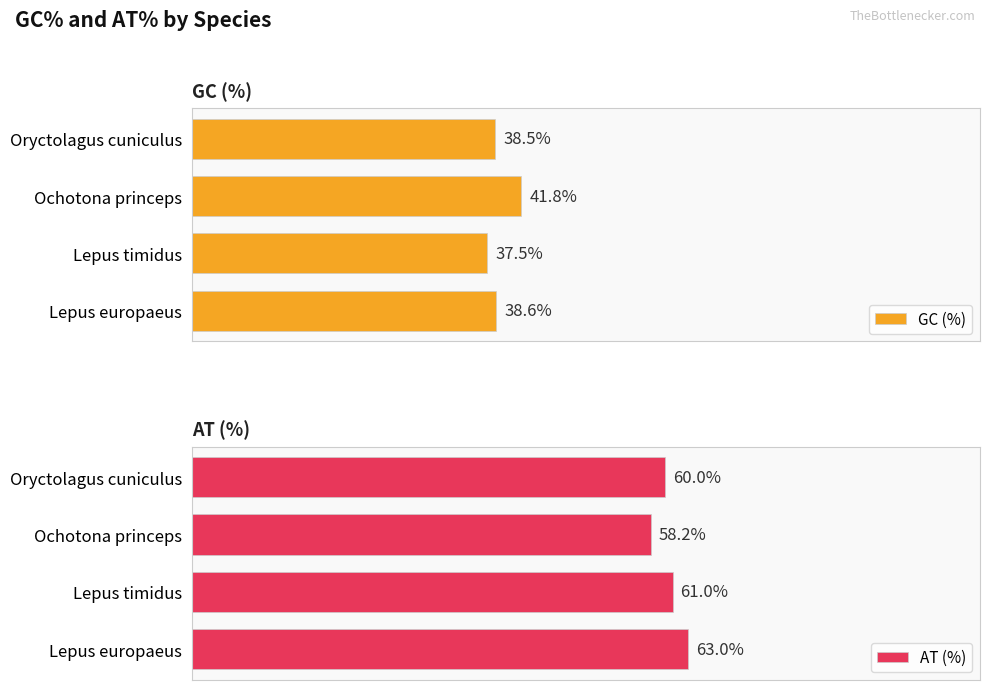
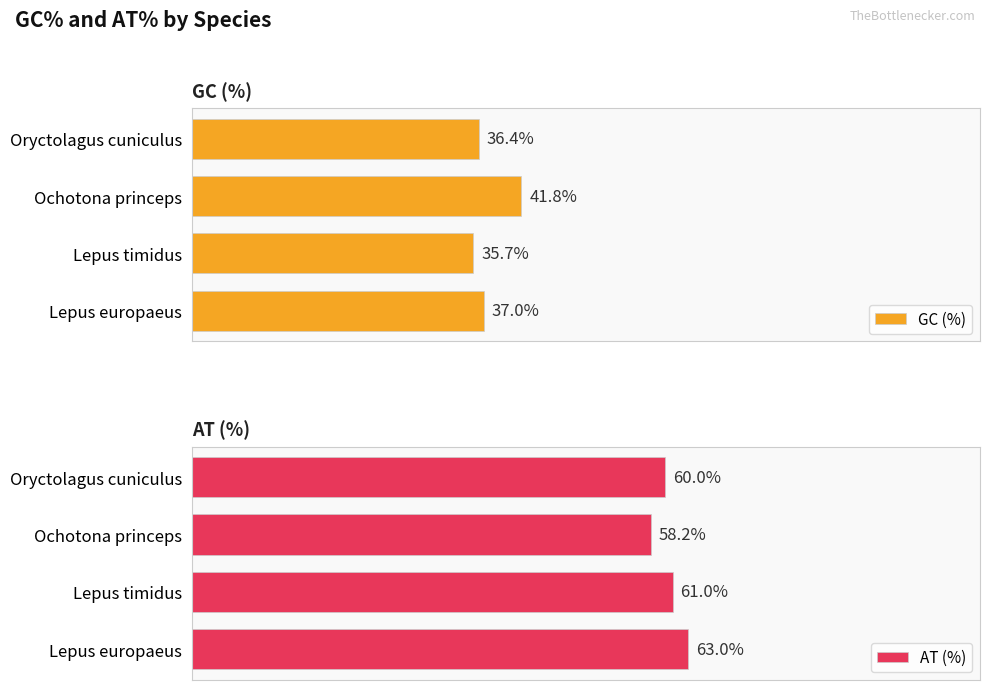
GC (%), Oryctolagus cuniculus: 38.5% -> 36.4%
GC (%), Lepus timidus: 37.5% -> 35.7%
GC (%), Lepus europaeus: 38.6% -> 37.0%
